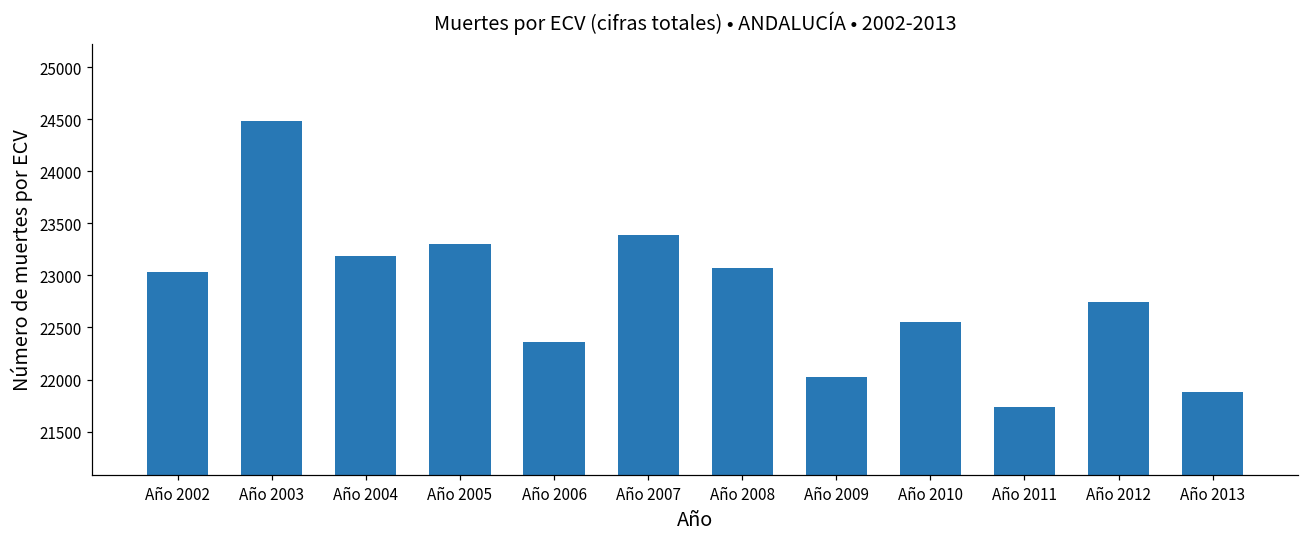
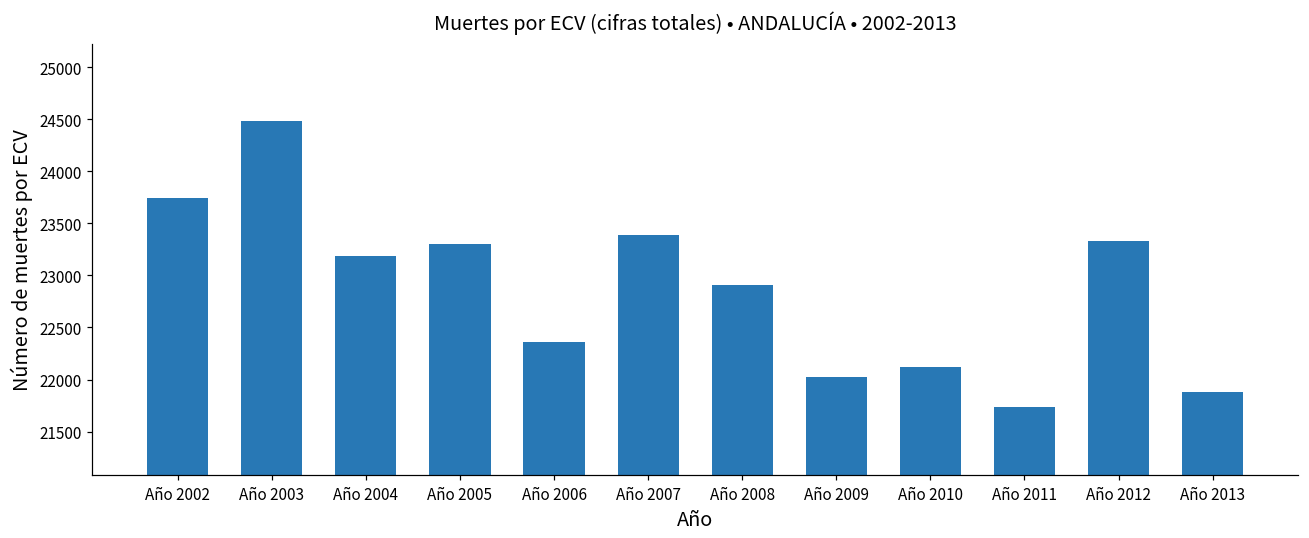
Año 2002: 23000 -> 23700
Año 2008: 23100 -> 22900
Año 2010: 22600 -> 22100
Año 2012: 22700 -> 23300
